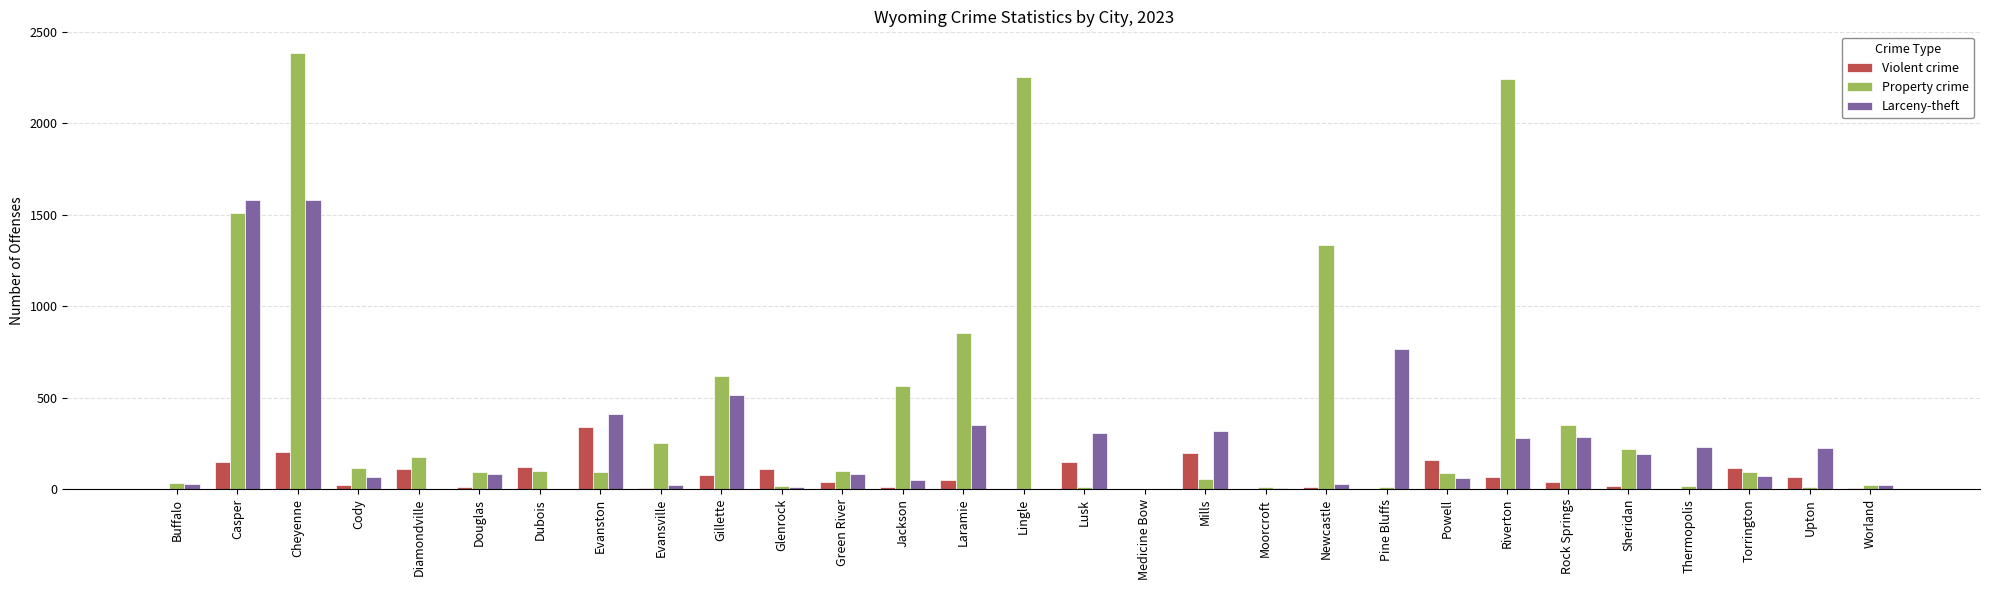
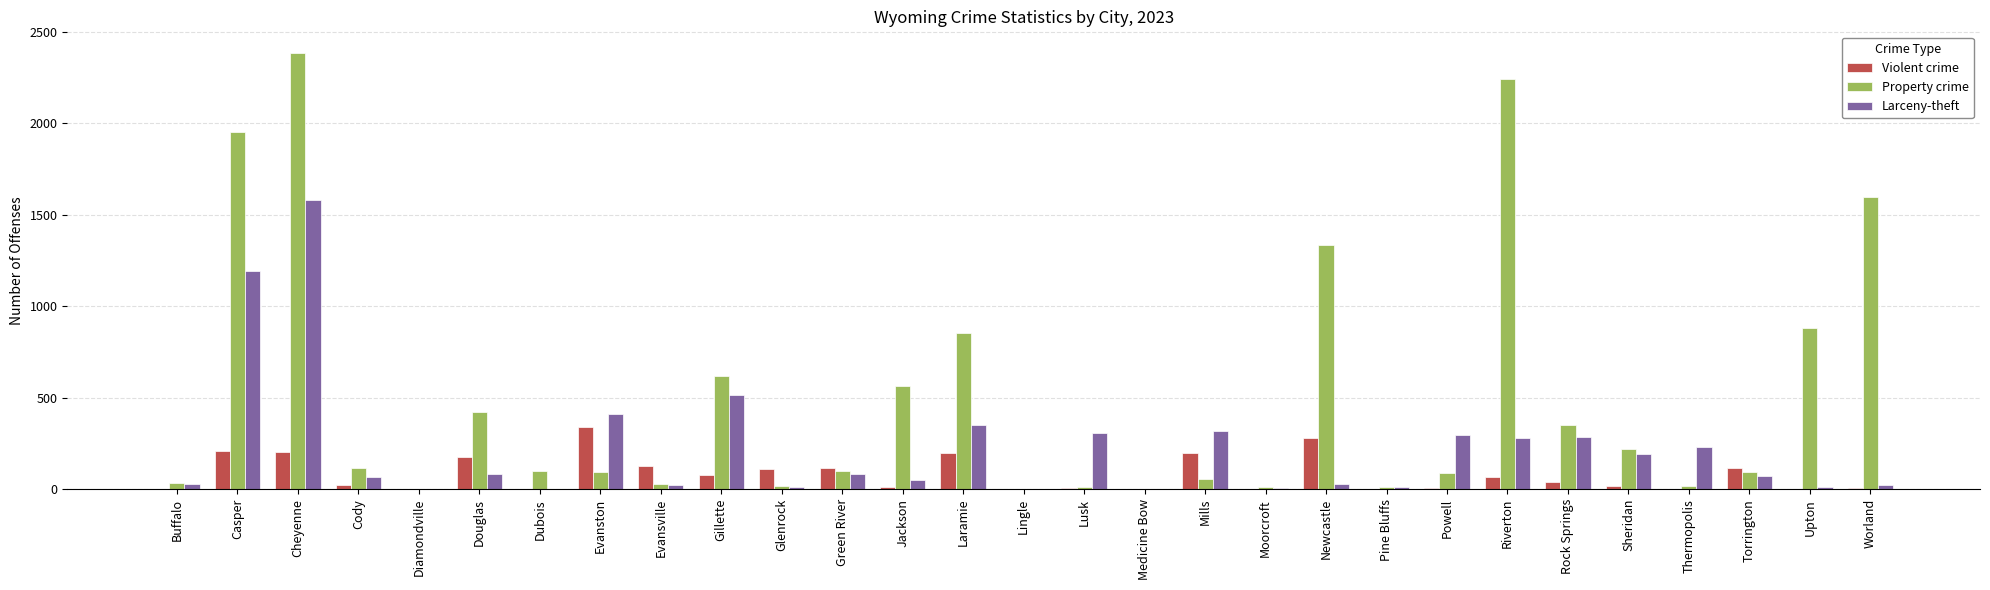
Violent crime, Casper: 150 -> 210
Property crime, Casper: 1510 -> 1950
Larceny-theft, Casper: 1580 -> 1190
Violent crime, Diamondville: 110 -> 0
Property crime, Diamondville: 180 -> 0
Violent crime, Douglas: 10 -> 180
Property crime, Douglas: 90 -> 420
Violent crime, Dubois: 120 -> 0
Violent crime, Evansville: 10 -> 130
Property crime, Evansville: 250 -> 30
Violent crime, Green River: 40 -> 120
Violent crime, Laramie: 50 -> 200
Property crime, Lingle: 2250 -> 0
Violent crime, Lusk: 150 -> 10
Violent crime, Newcastle: 10 -> 280
Larceny-theft, Pine Bluffs: 770 -> 10
Violent crime, Powell: 160 -> 10
Larceny-theft, Powell: 60 -> 300
Violent crime, Upton: 70 -> 0
Property crime, Upton: 10 -> 880
Larceny-theft, Upton: 230 -> 10
Property crime, Worland: 20 -> 1590
